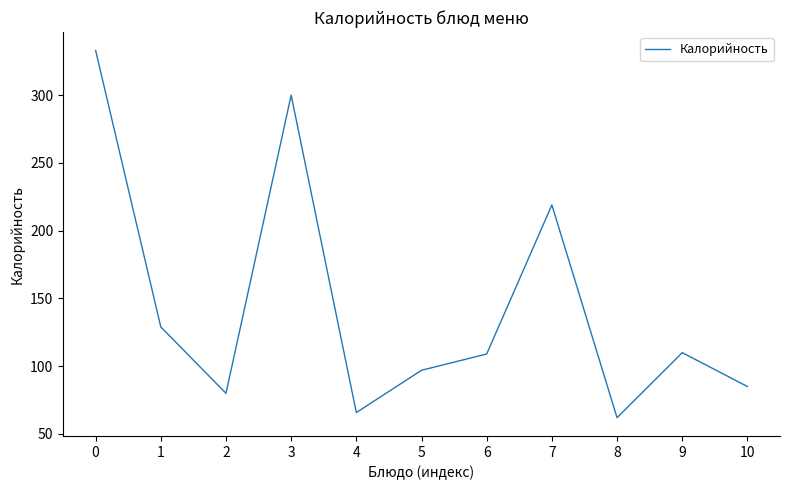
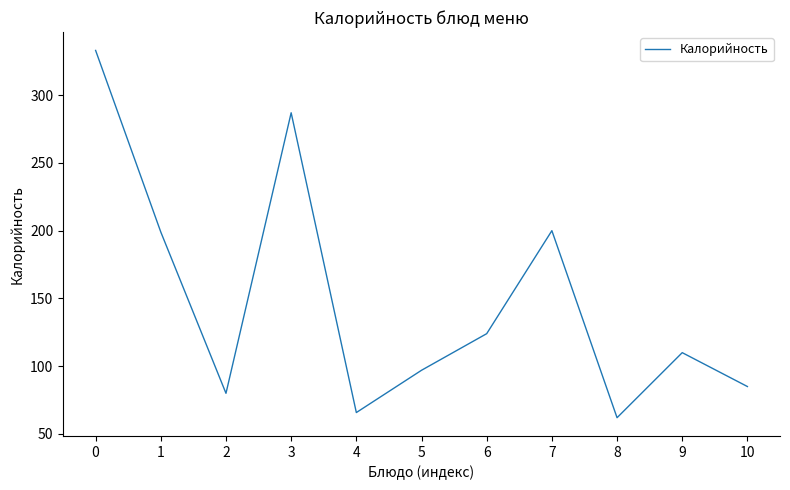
1: 129 -> 199
3: 300 -> 287
6: 109 -> 124
7: 219 -> 200
